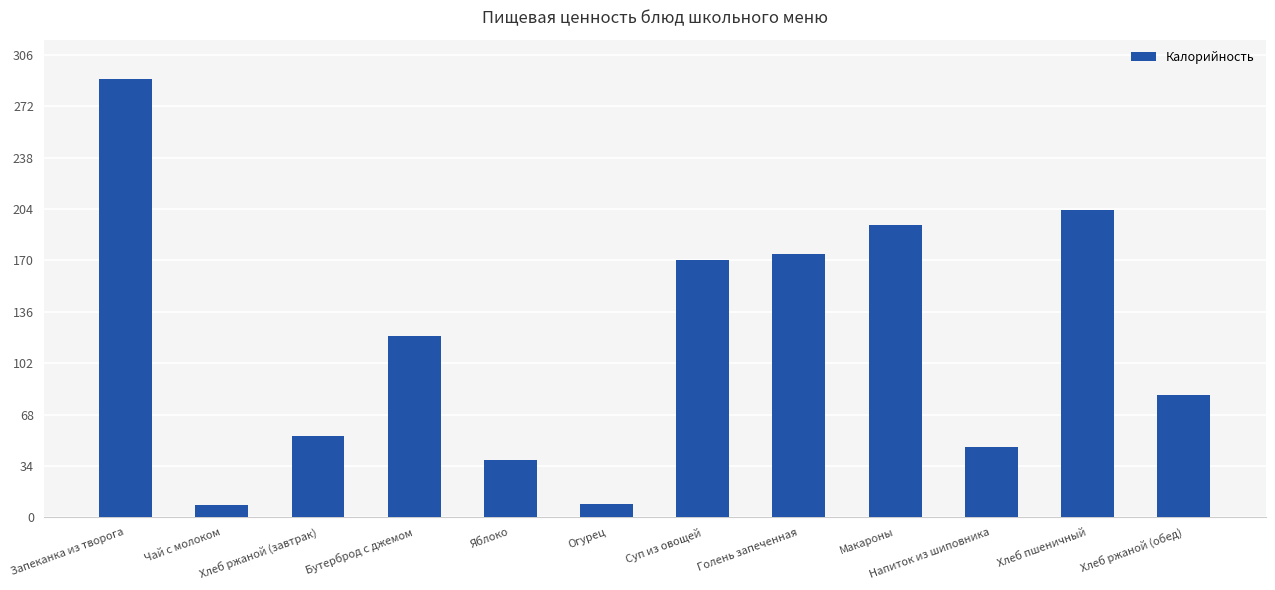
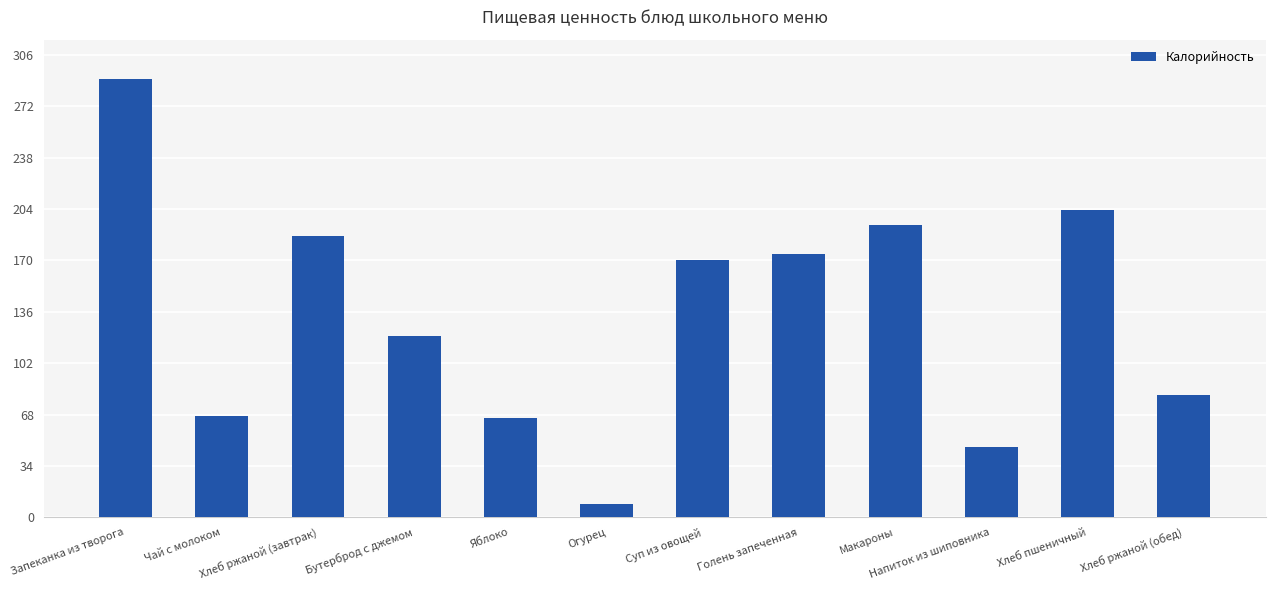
Чай с молоком: 8 -> 67
Хлеб ржаной (завтрак): 54 -> 186
Яблоко: 38 -> 66
